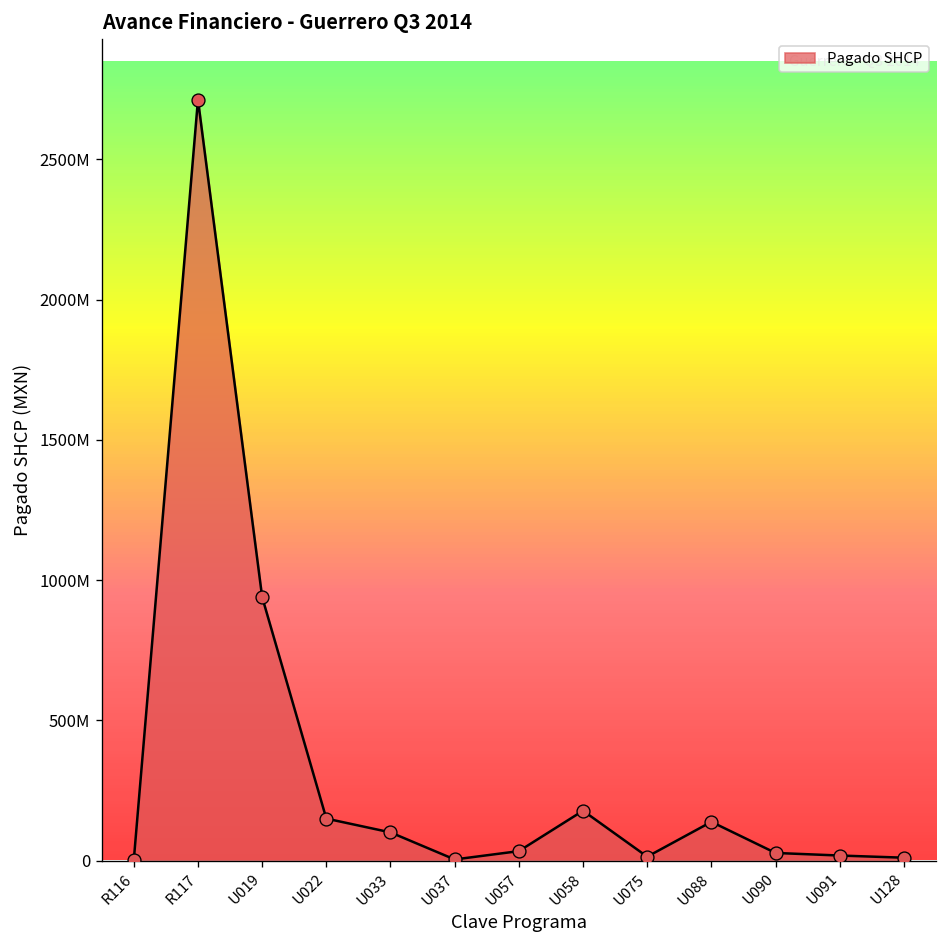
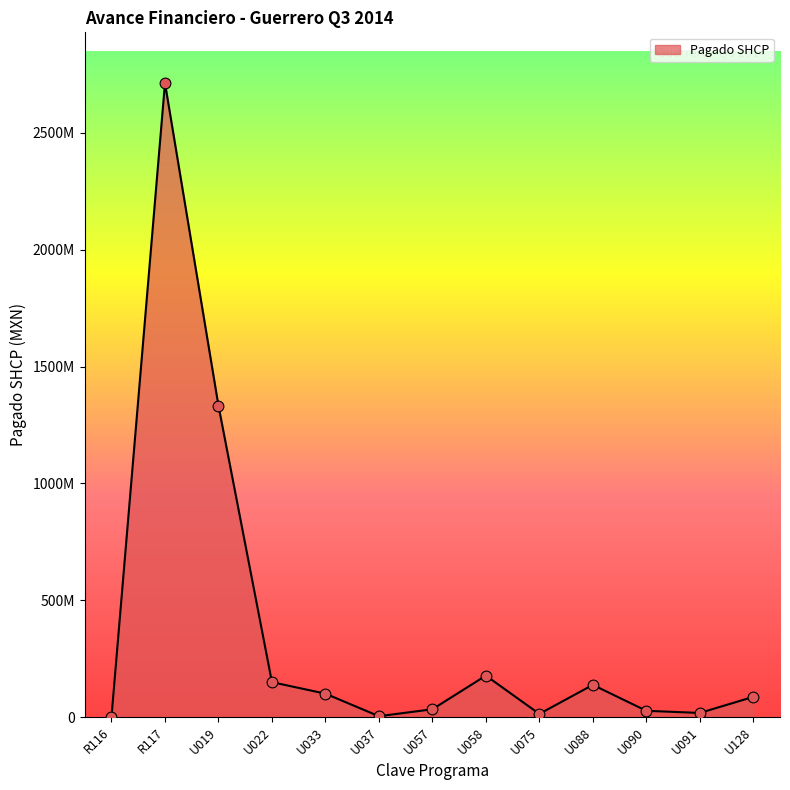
U019: 940000000 -> 1330000000
U128: 10000000 -> 90000000
